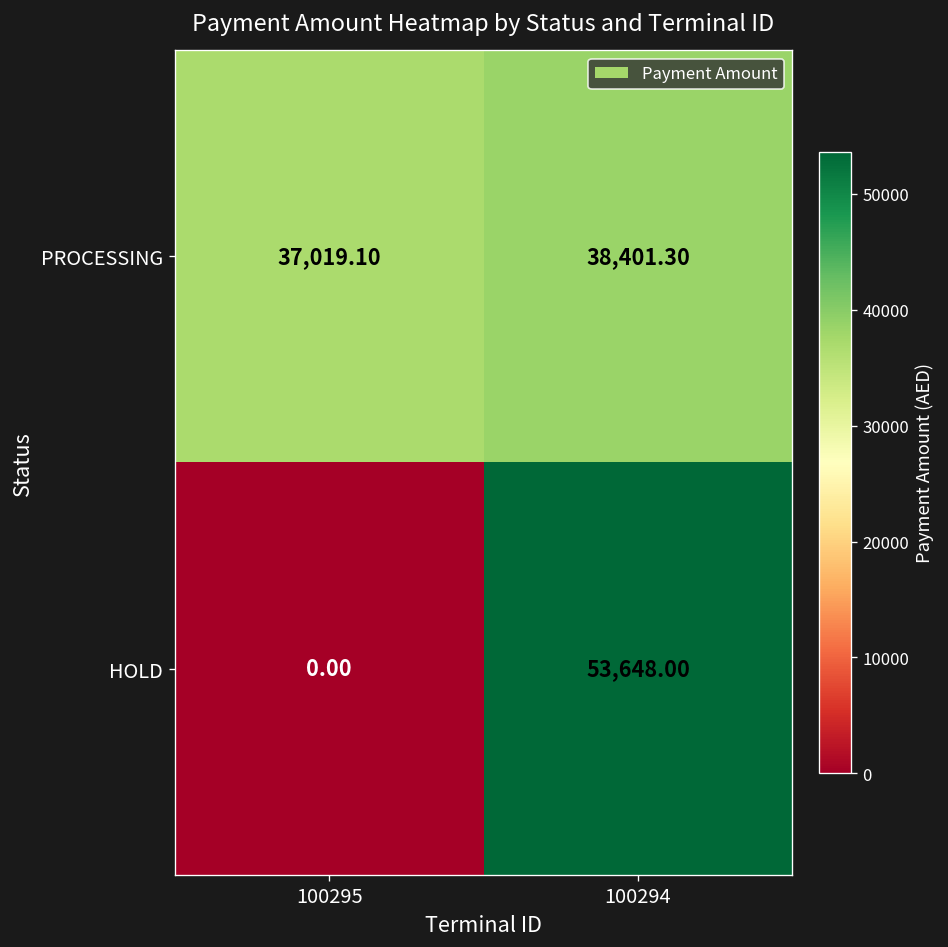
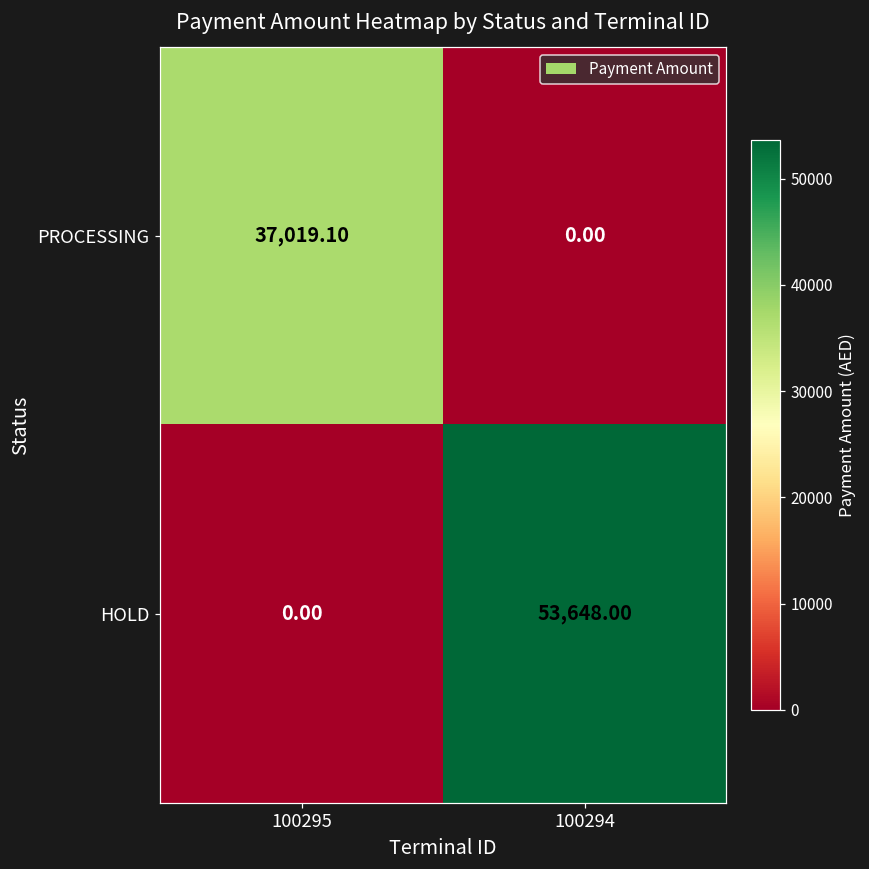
PROCESSING, 100294: 38,401.30 -> 0.00
